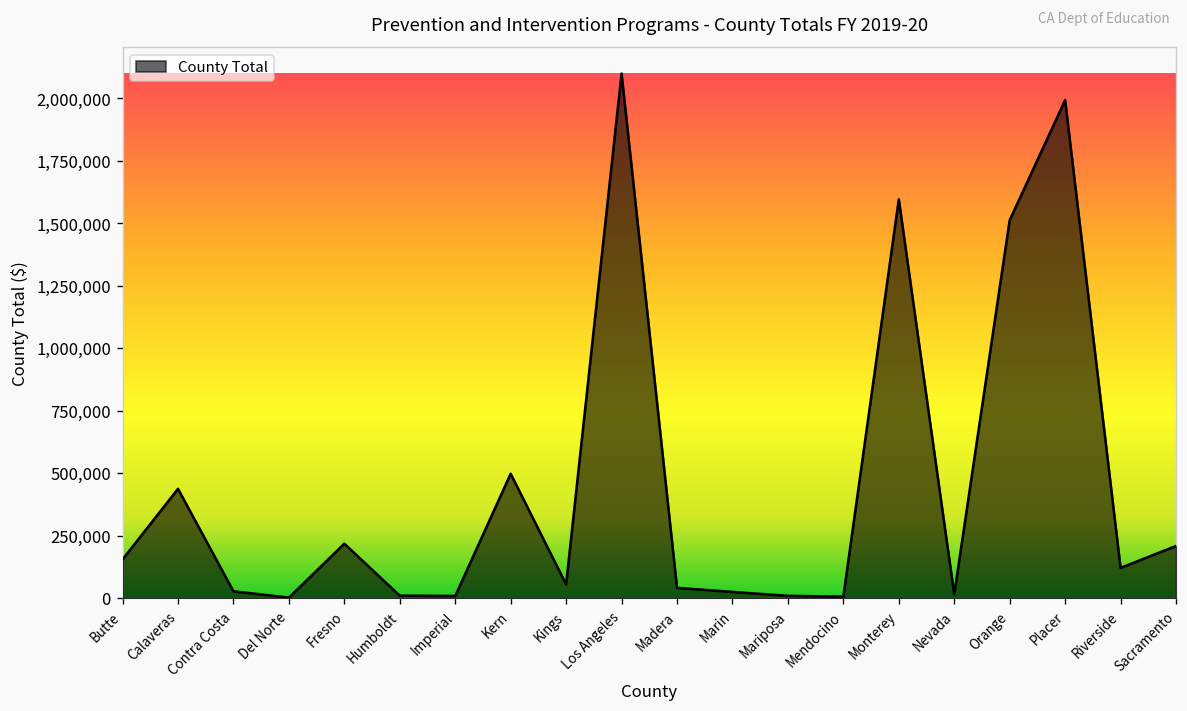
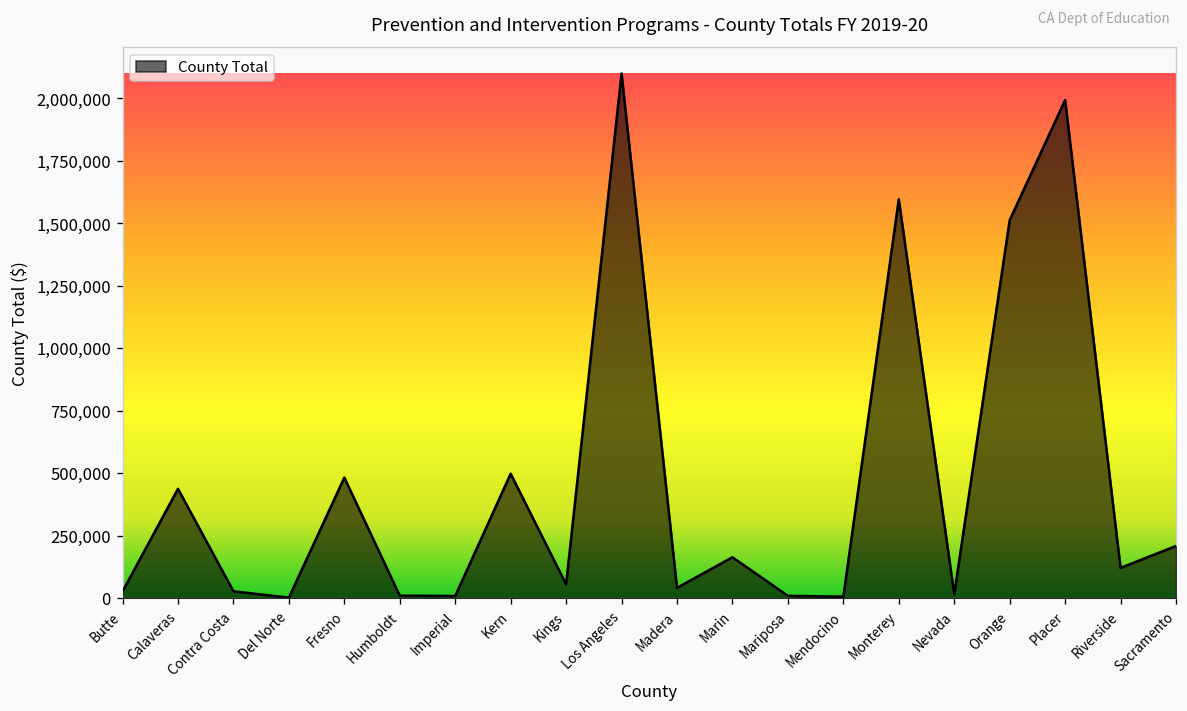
Butte: 160,000 -> 30,000
Fresno: 220,000 -> 480,000
Marin: 30,000 -> 160,000
